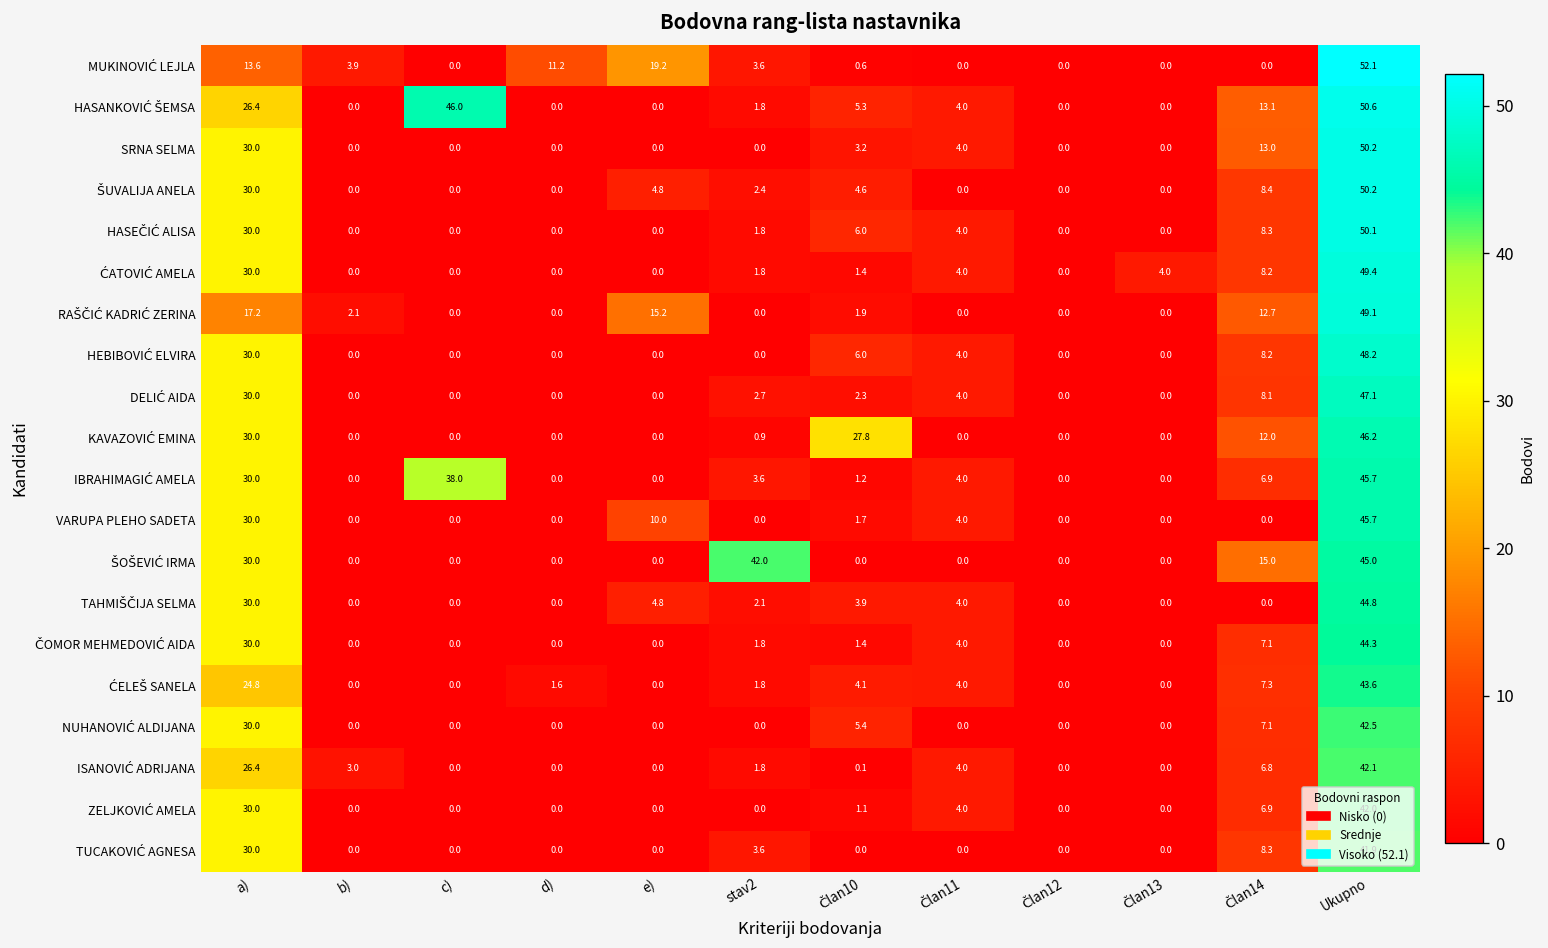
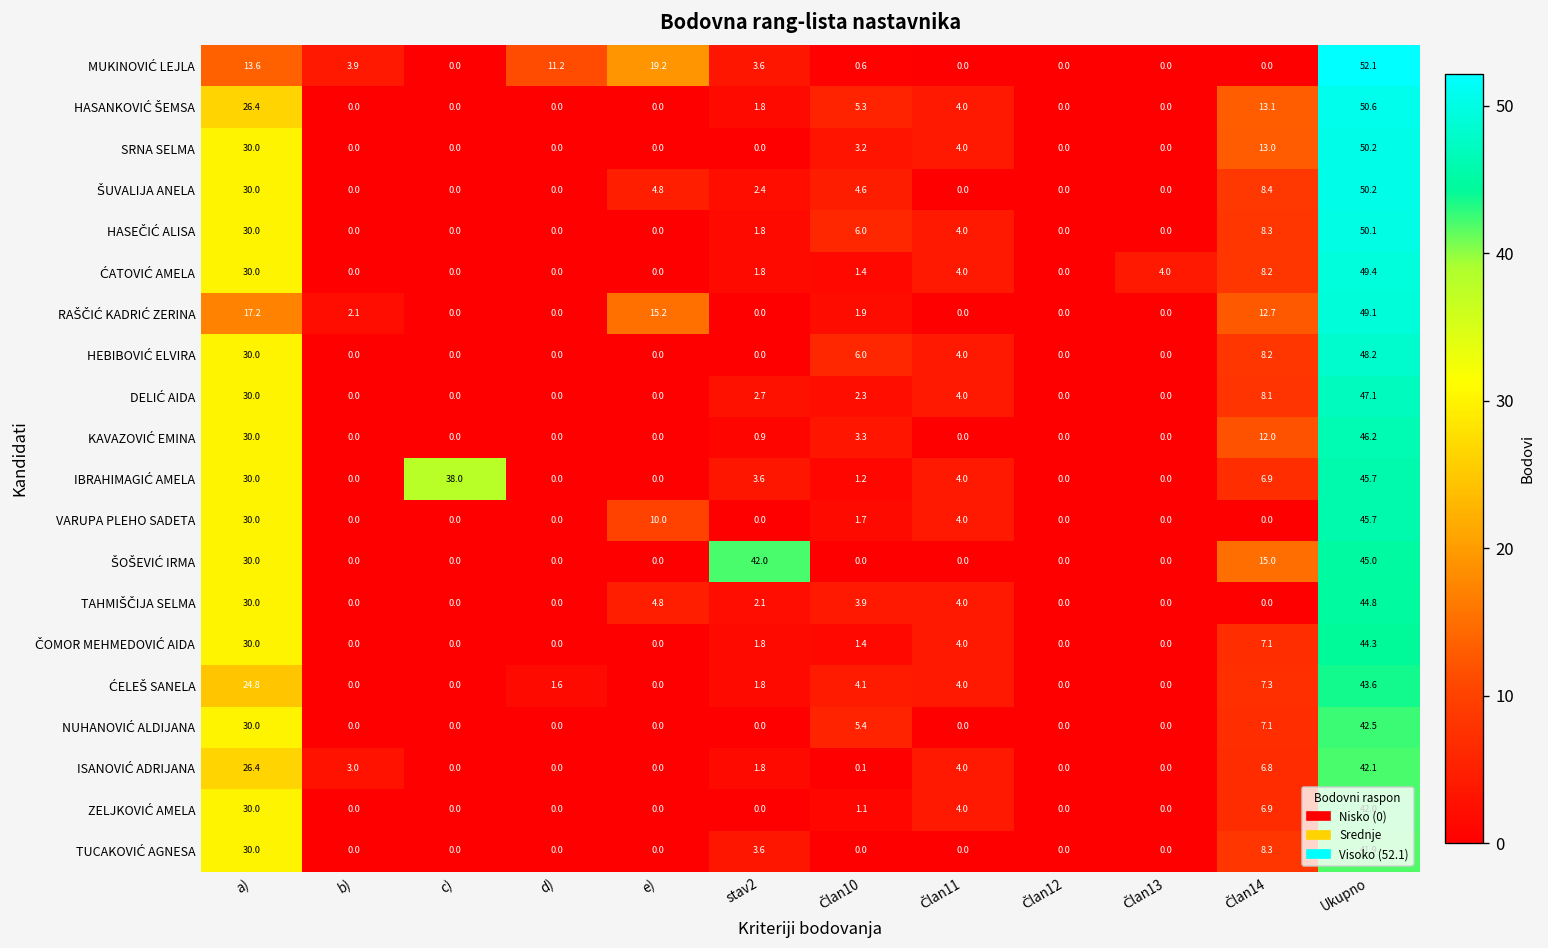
HASANKOVIĆ ŠEMSA, c): 46.0 -> 0.0
KAVAZOVIĆ EMINA, Član10: 27.8 -> 3.3
